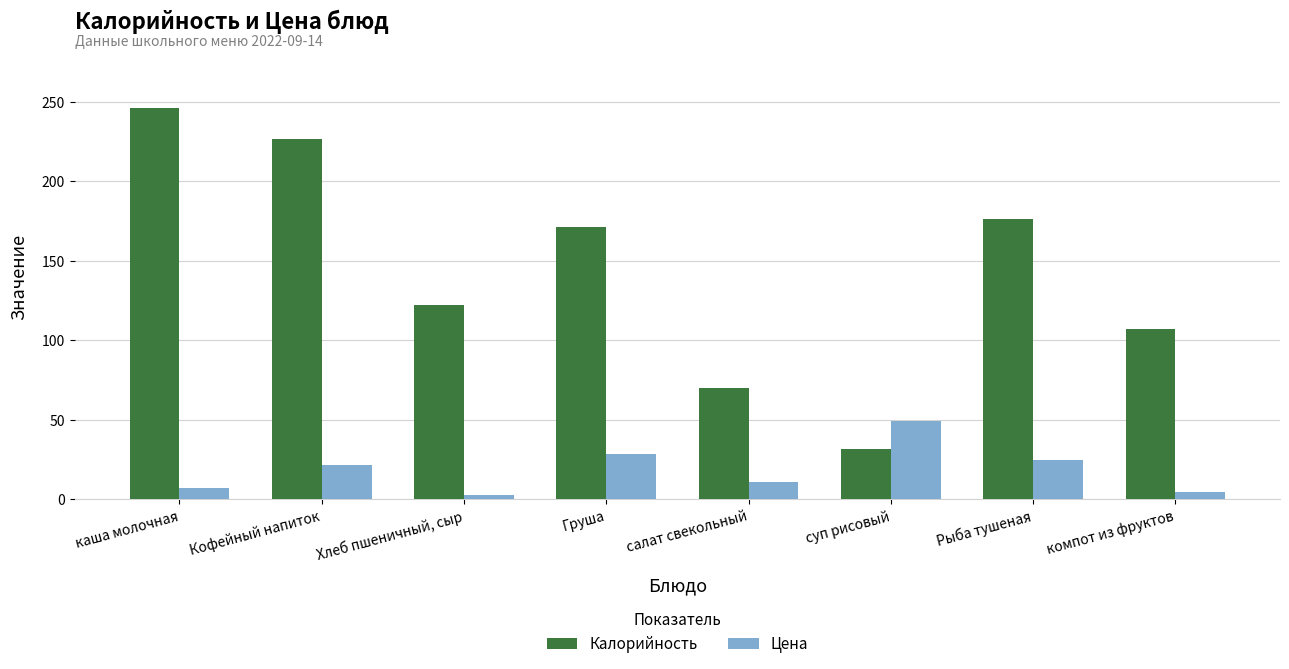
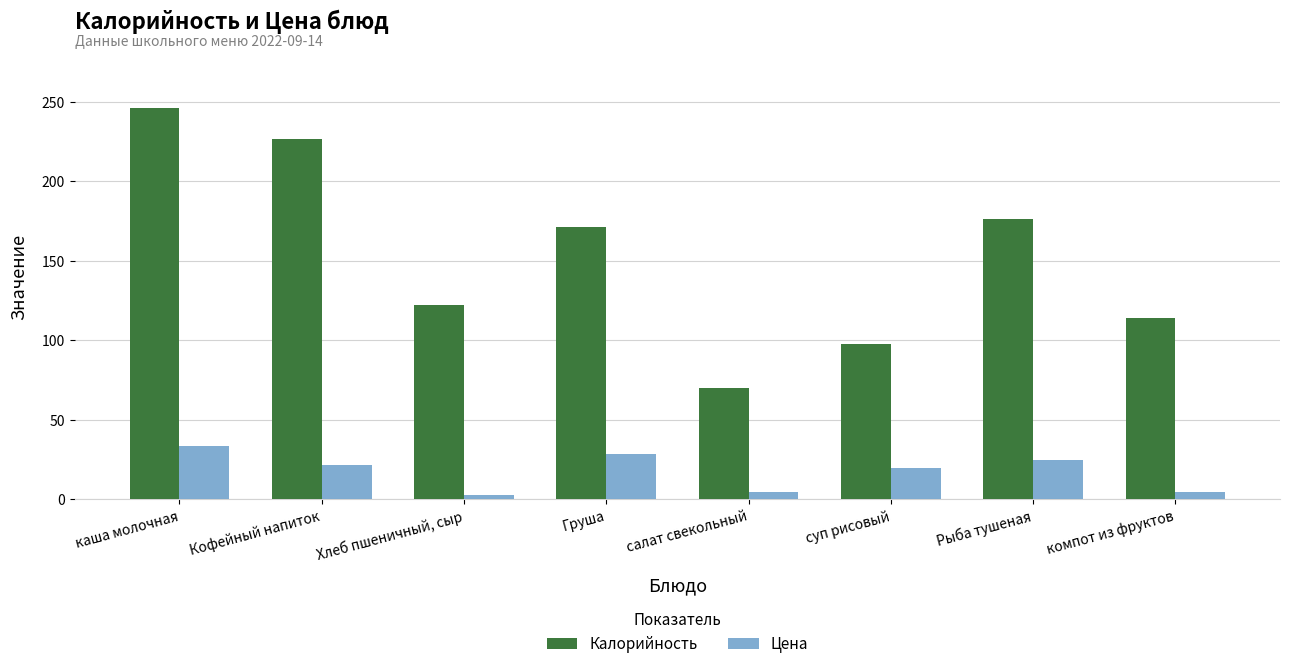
Цена, каша молочная: 7 -> 34
Цена, салат свекольный: 11 -> 5
Калорийность, суп рисовый: 32 -> 98
Цена, суп рисовый: 49 -> 20
Калорийность, компот из фруктов: 107 -> 114
